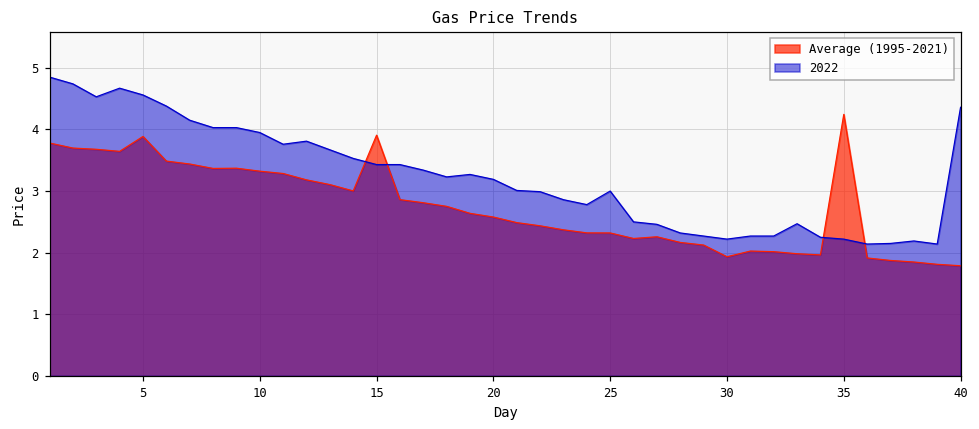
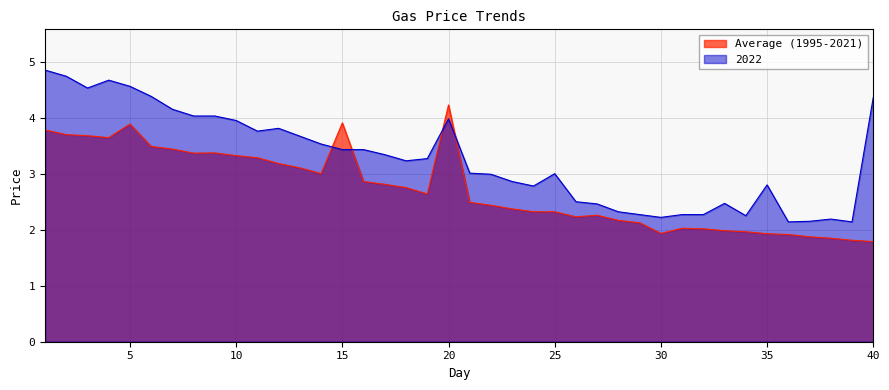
Average (1995-2021), 20: 2.6 -> 4.2
2022, 20: 3.2 -> 4.0
Average (1995-2021), 35: 4.2 -> 1.9
2022, 35: 2.2 -> 2.8
